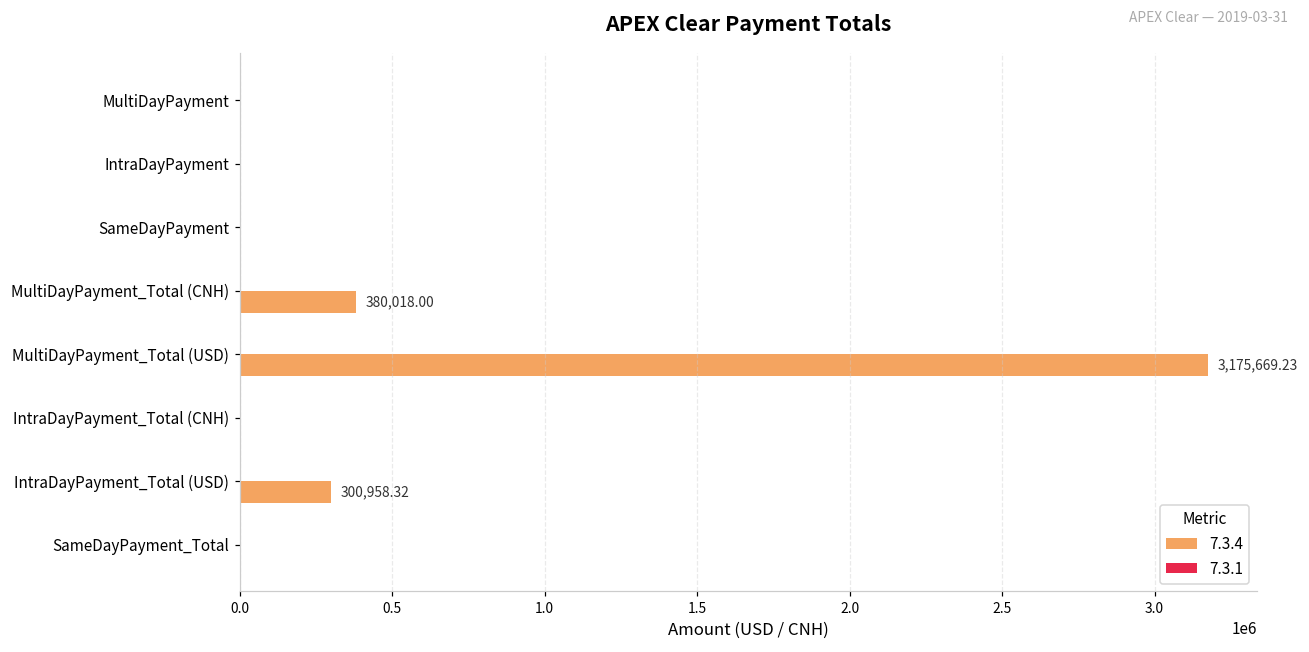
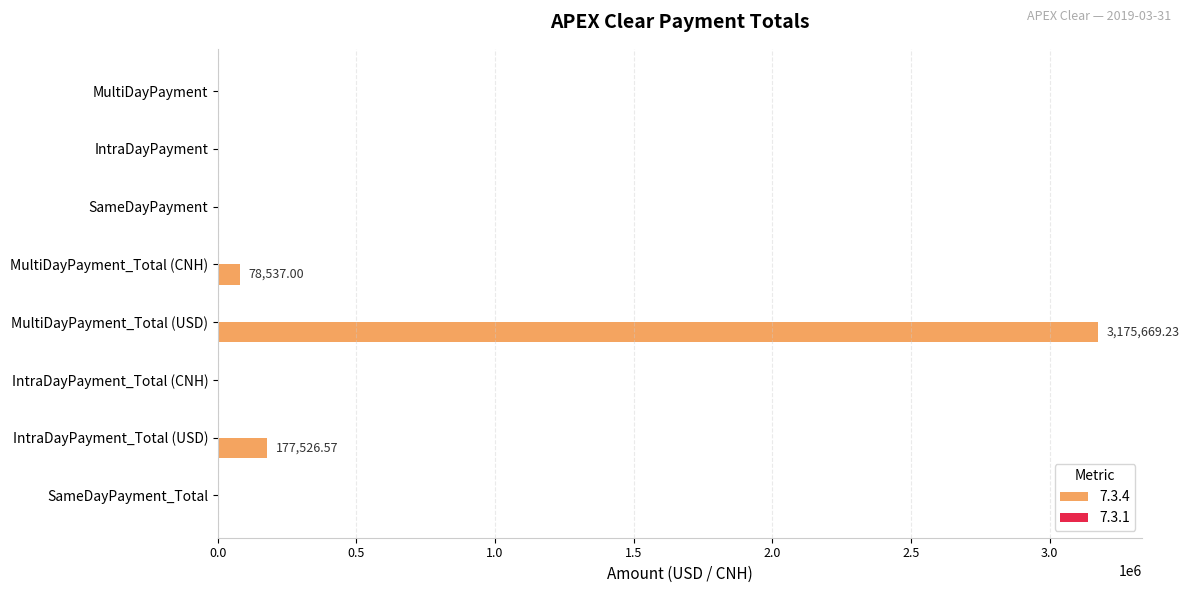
7.3.4, MultiDayPayment_Total (CNH): 380,018.00 -> 78,537.00
7.3.4, IntraDayPayment_Total (USD): 300,958.32 -> 177,526.57
